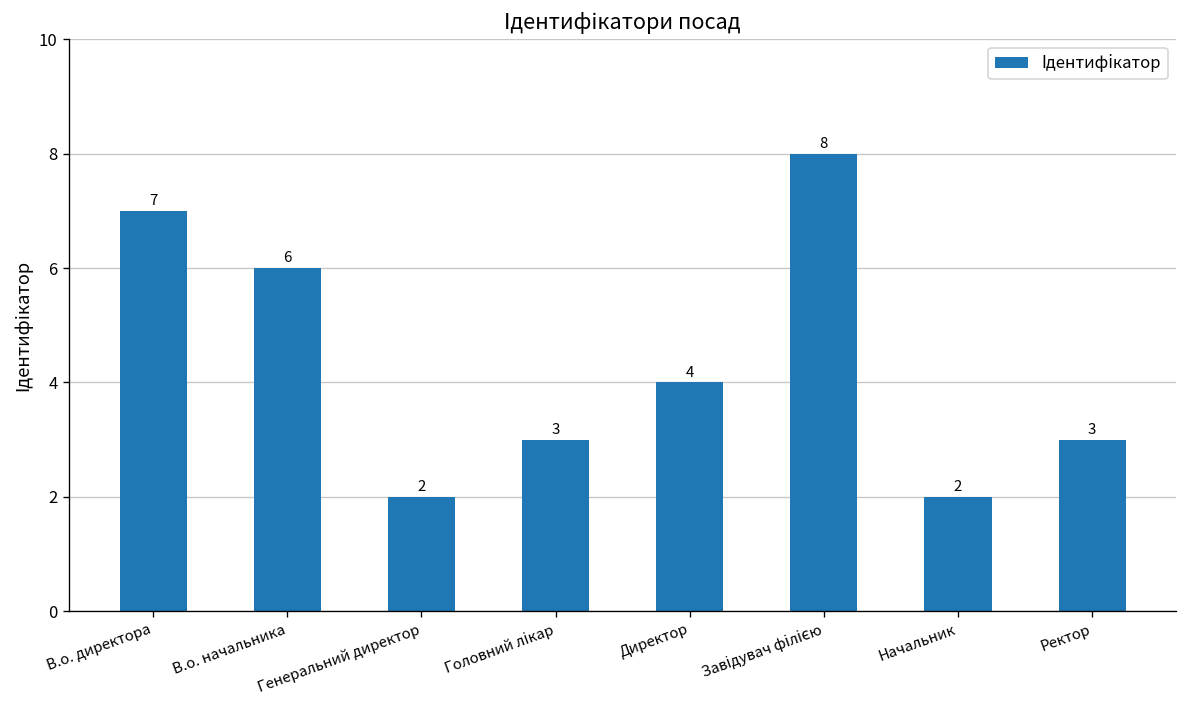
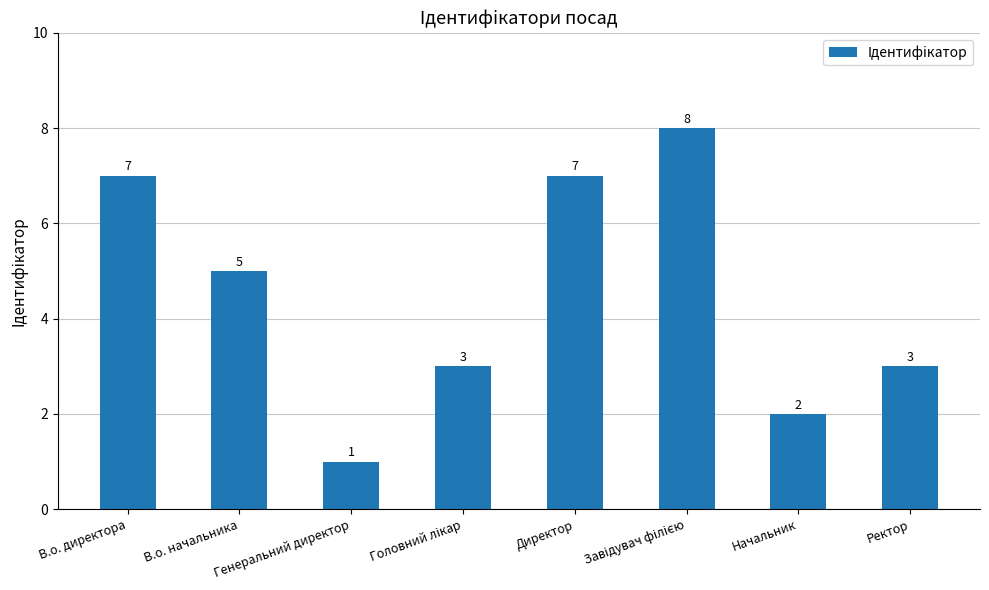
В.о. начальника: 6 -> 5
Генеральний директор: 2 -> 1
Директор: 4 -> 7
